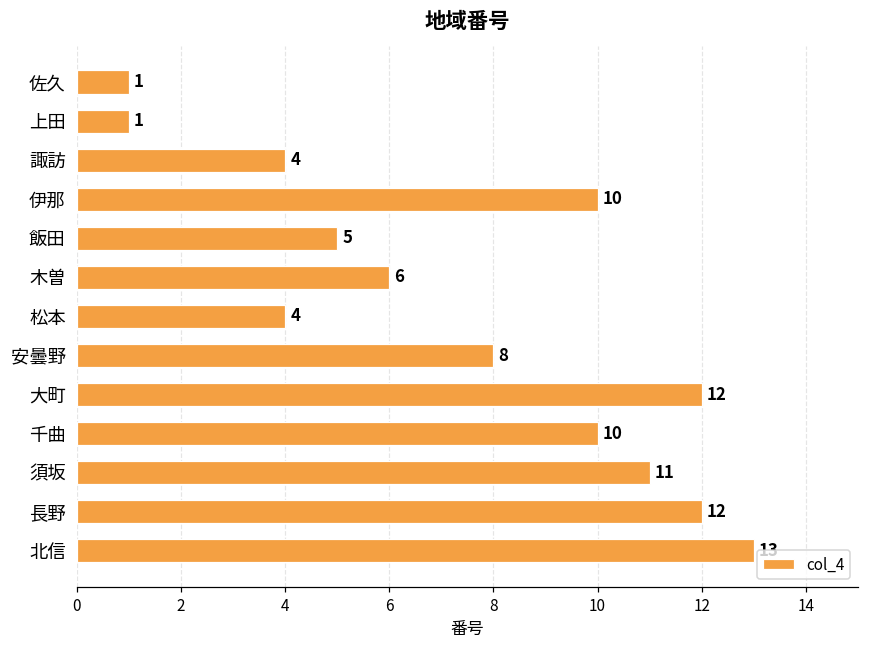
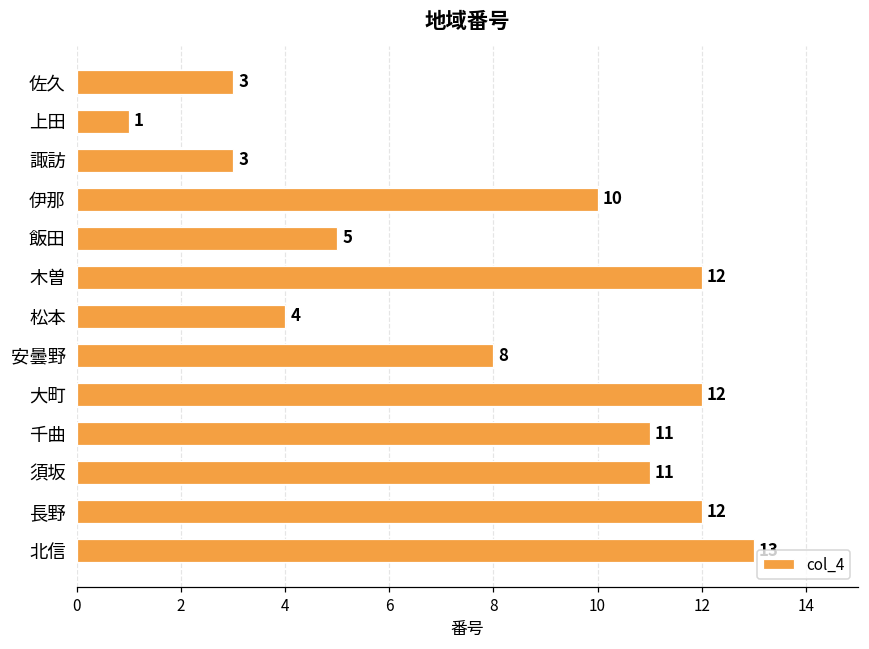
佐久: 1 -> 3
諏訪: 4 -> 3
木曽: 6 -> 12
千曲: 10 -> 11
